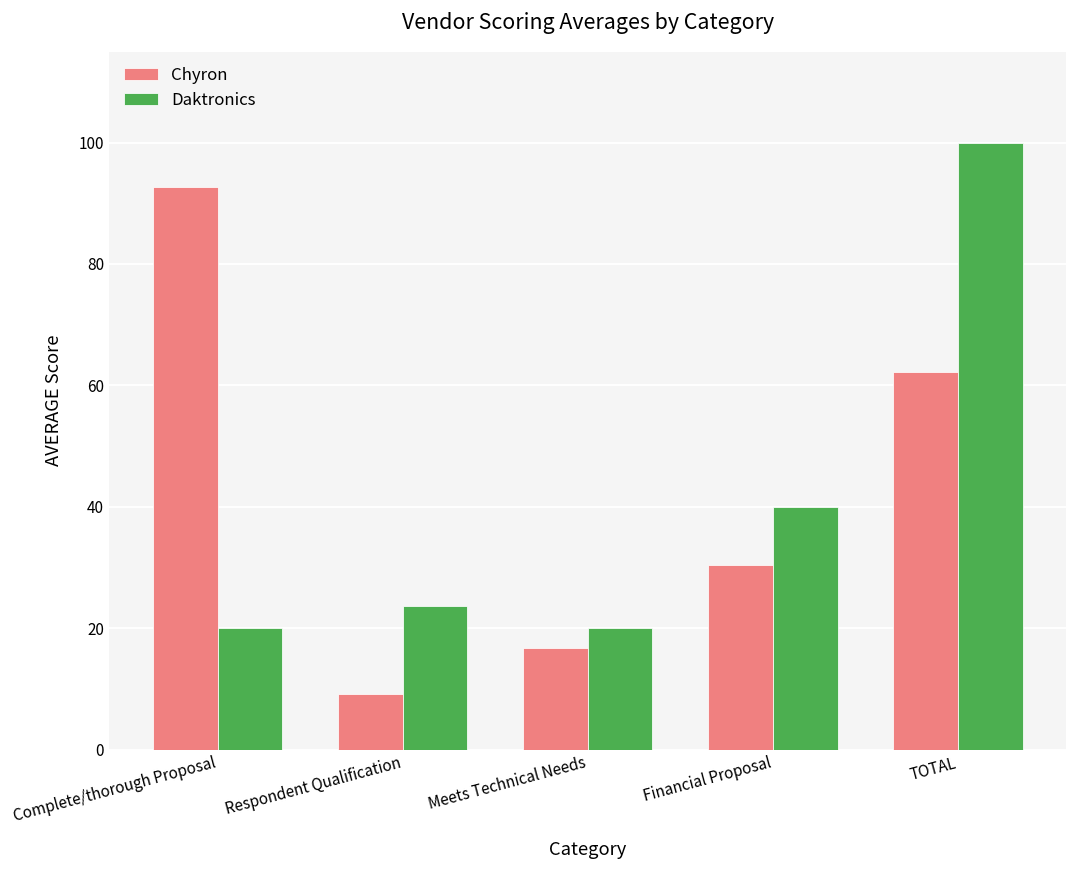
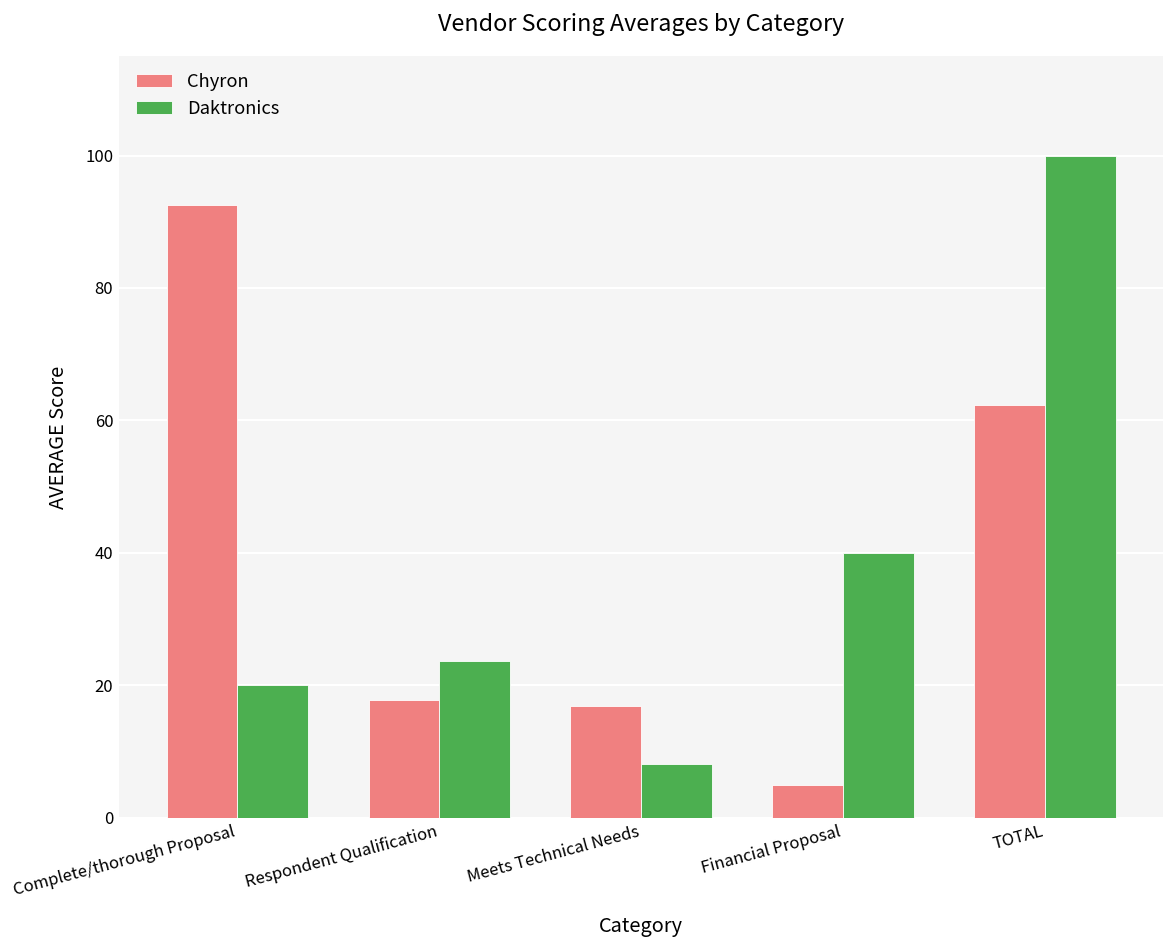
Chyron, Respondent Qualification: 9 -> 18
Daktronics, Meets Technical Needs: 20 -> 8
Chyron, Financial Proposal: 30 -> 5
